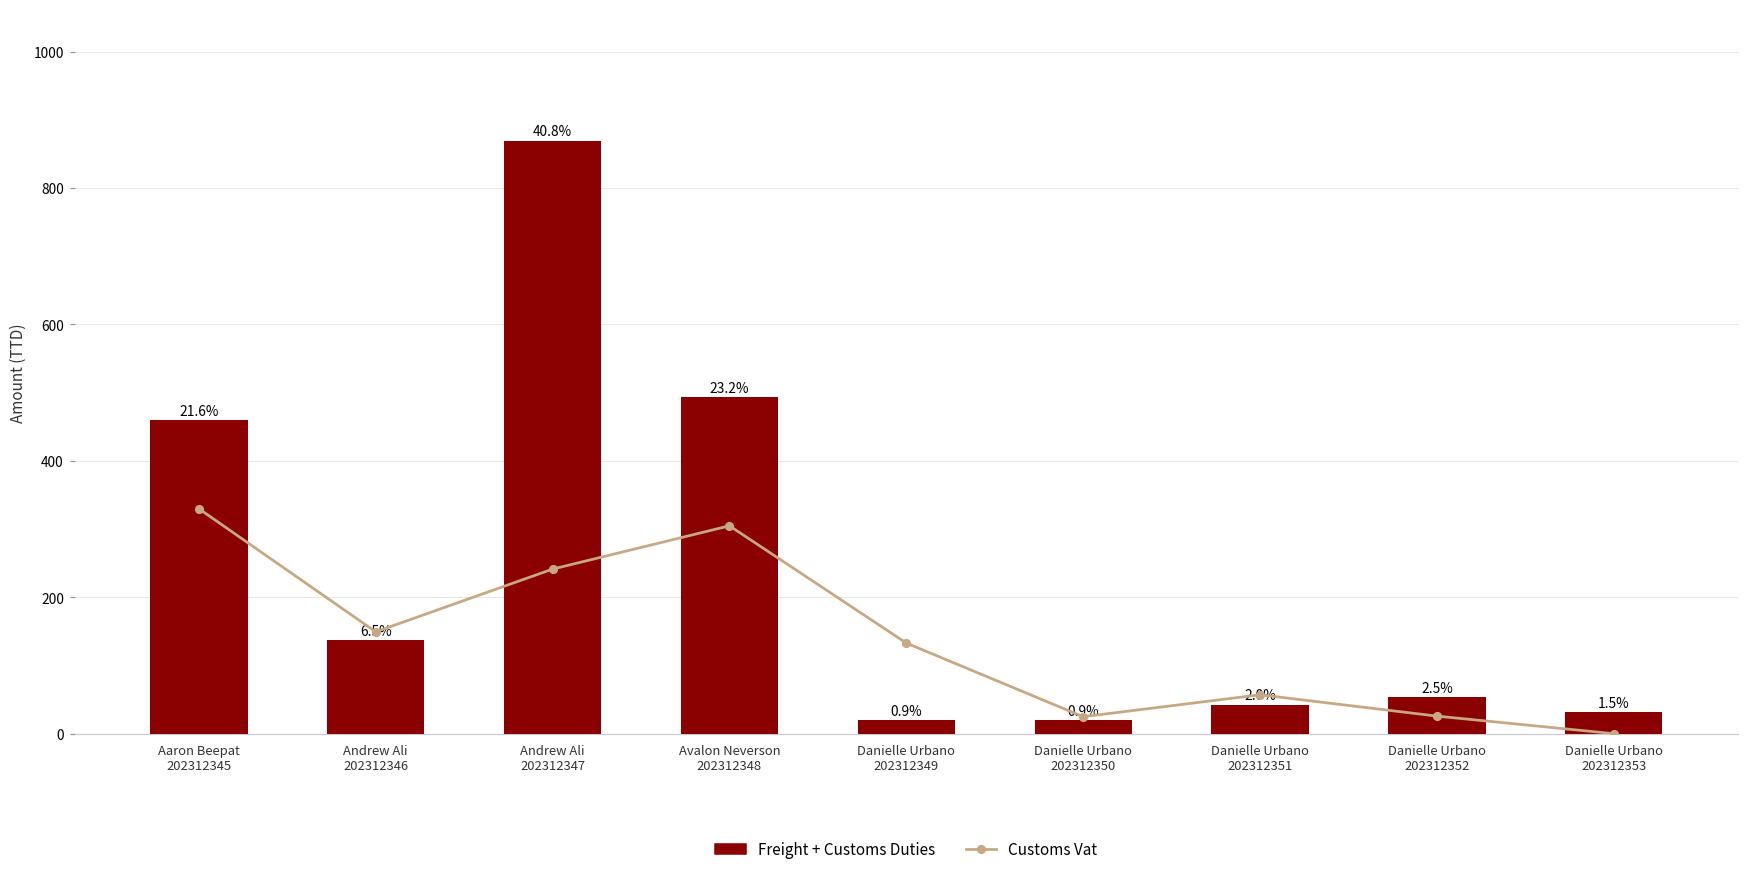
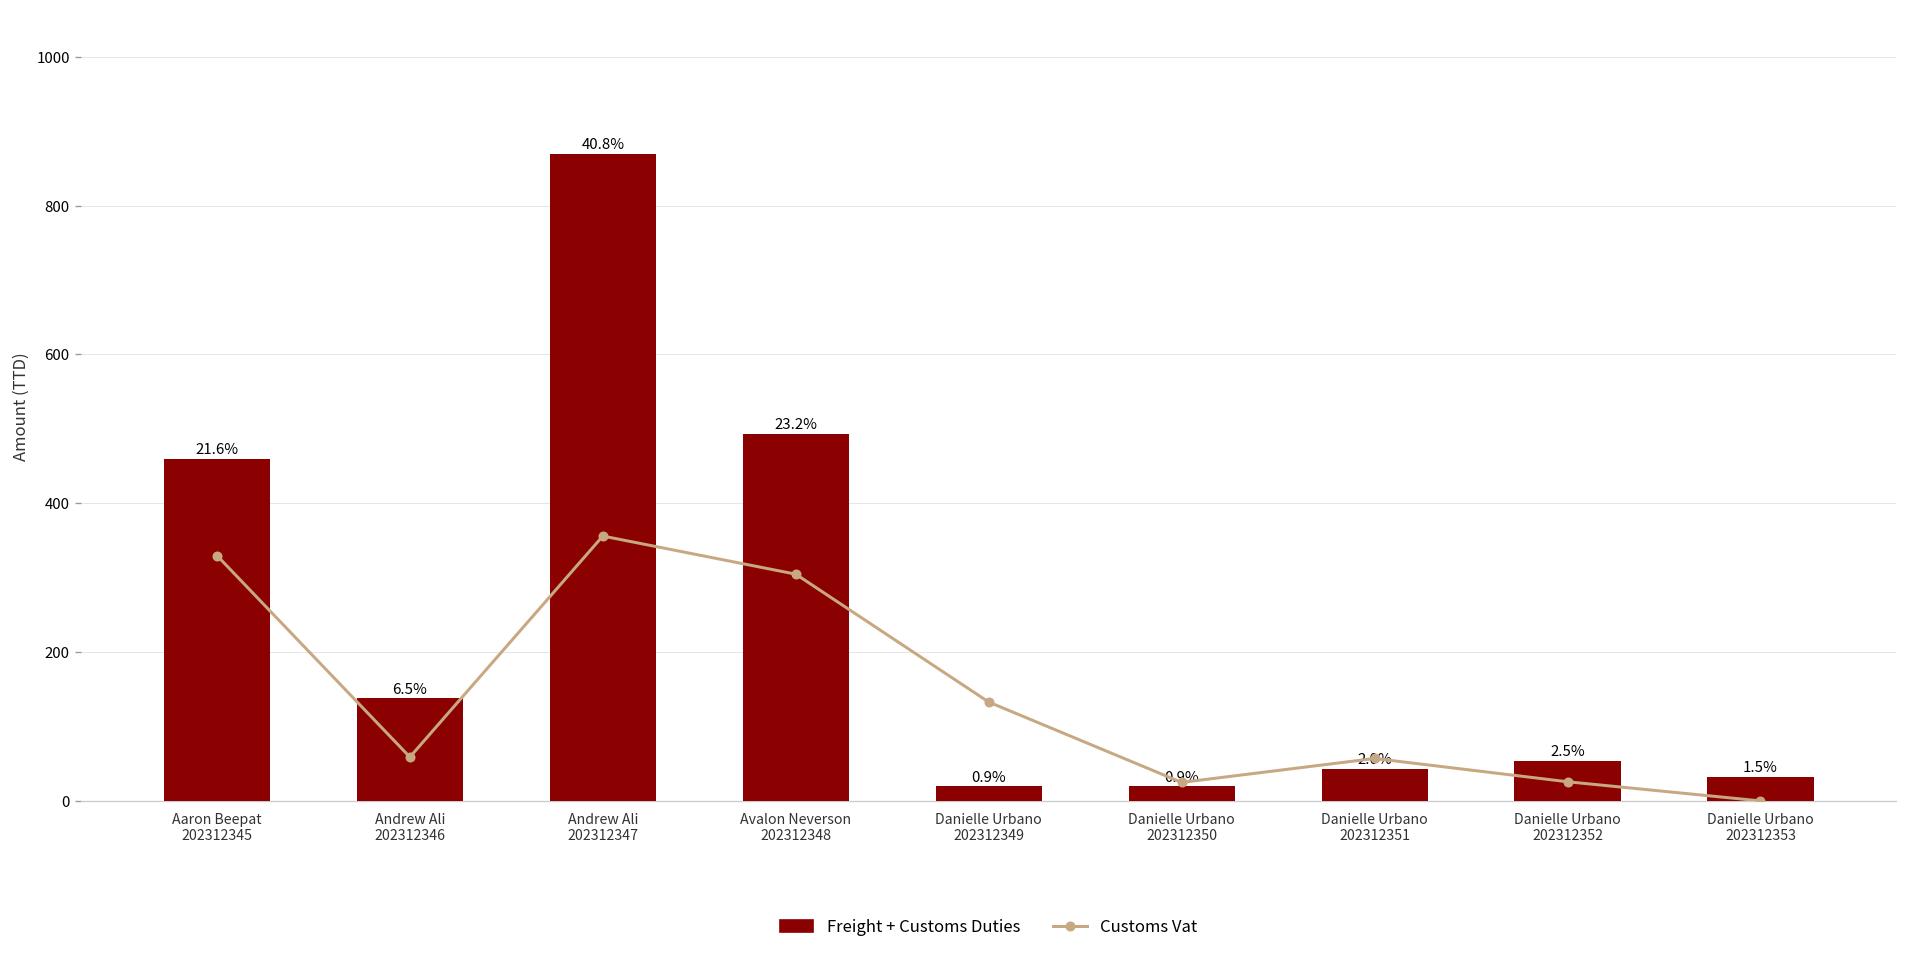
Customs Vat, Andrew Ali 202312346: 150 -> 60
Customs Vat, Andrew Ali 202312347: 240 -> 360
